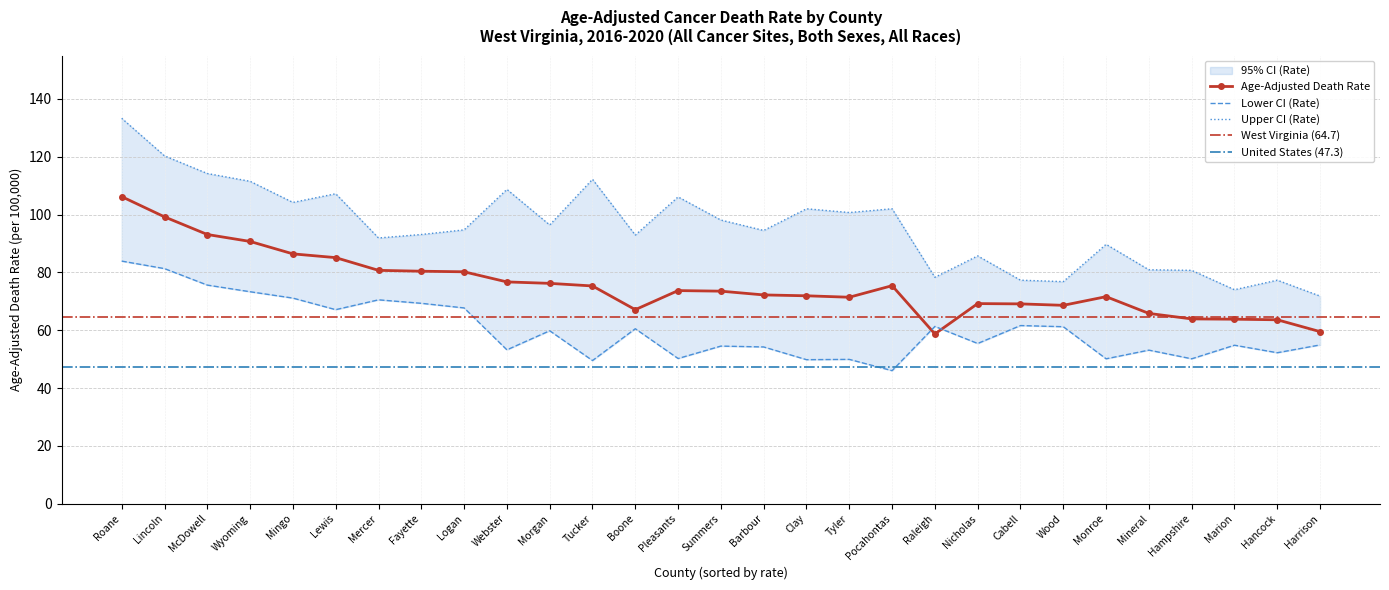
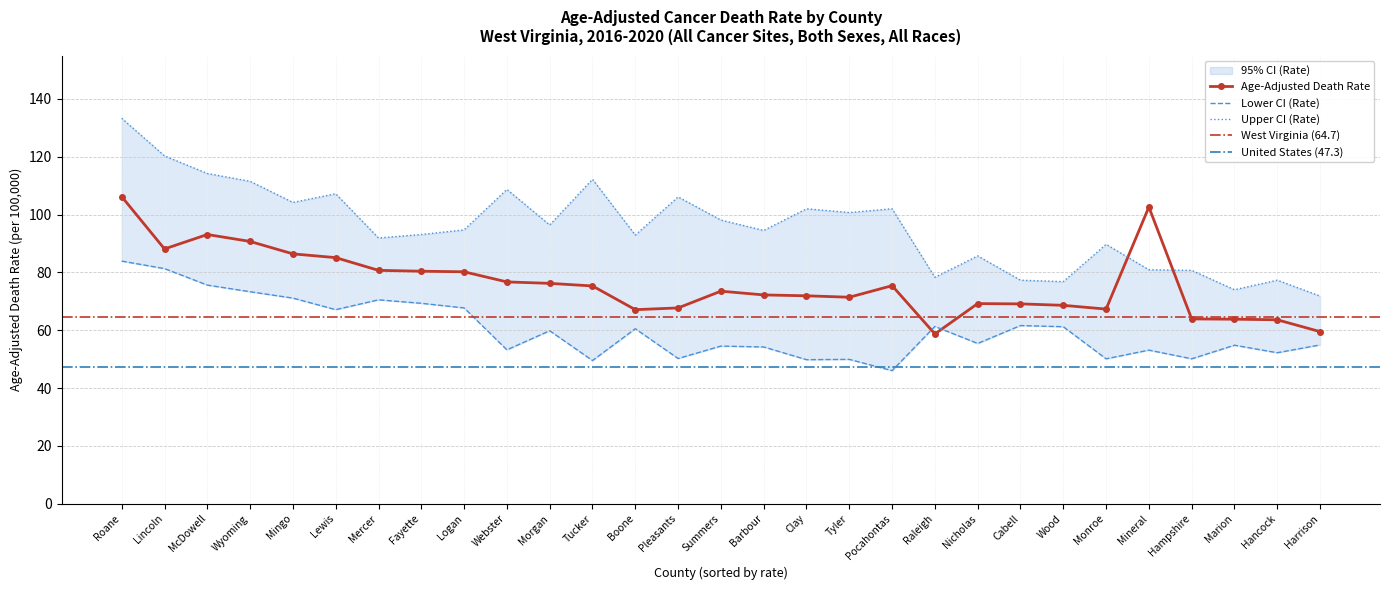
Age-Adjusted Death Rate, Lincoln: 99 -> 88
Age-Adjusted Death Rate, Pleasants: 74 -> 68
Age-Adjusted Death Rate, Monroe: 72 -> 67
Age-Adjusted Death Rate, Mineral: 66 -> 103
